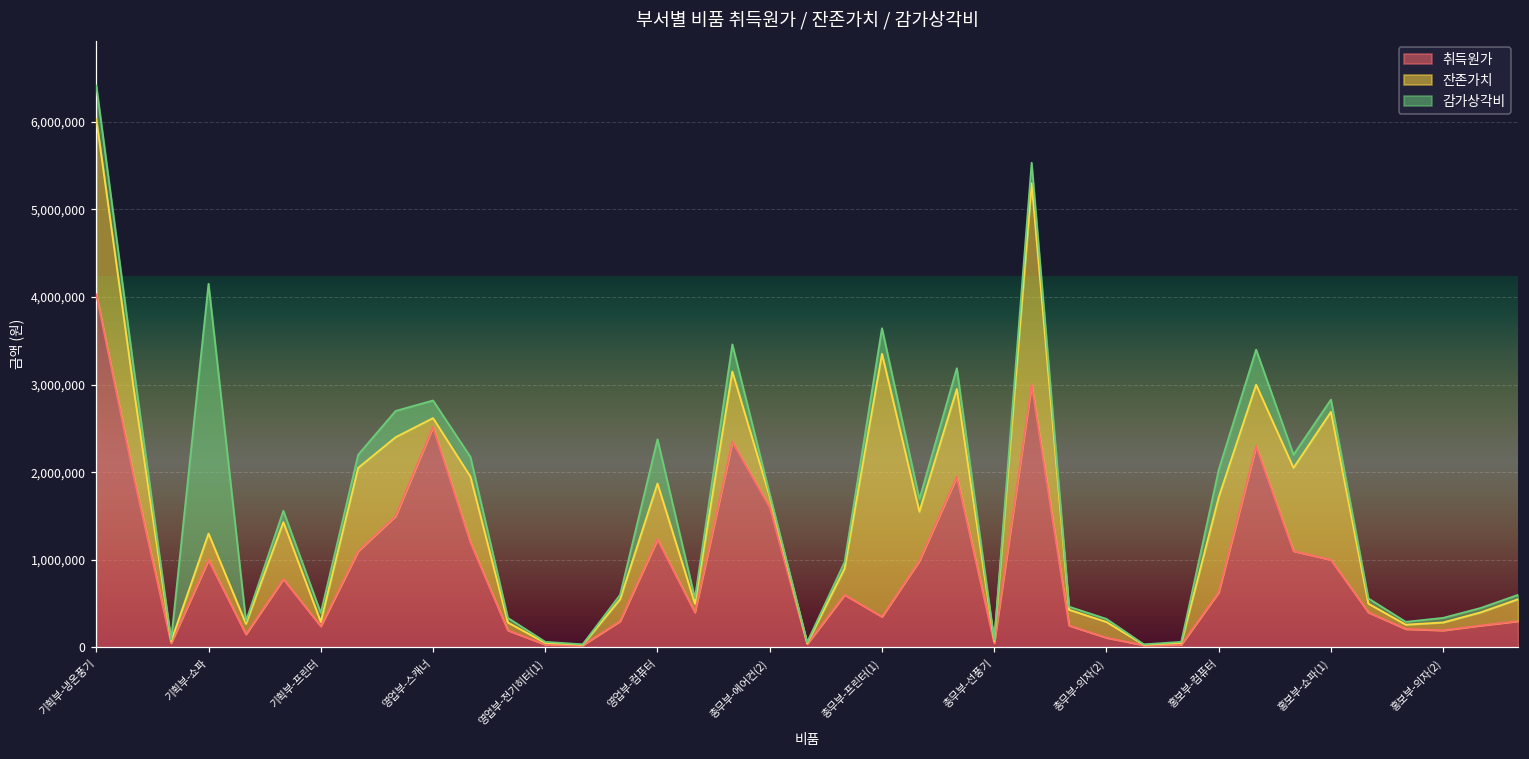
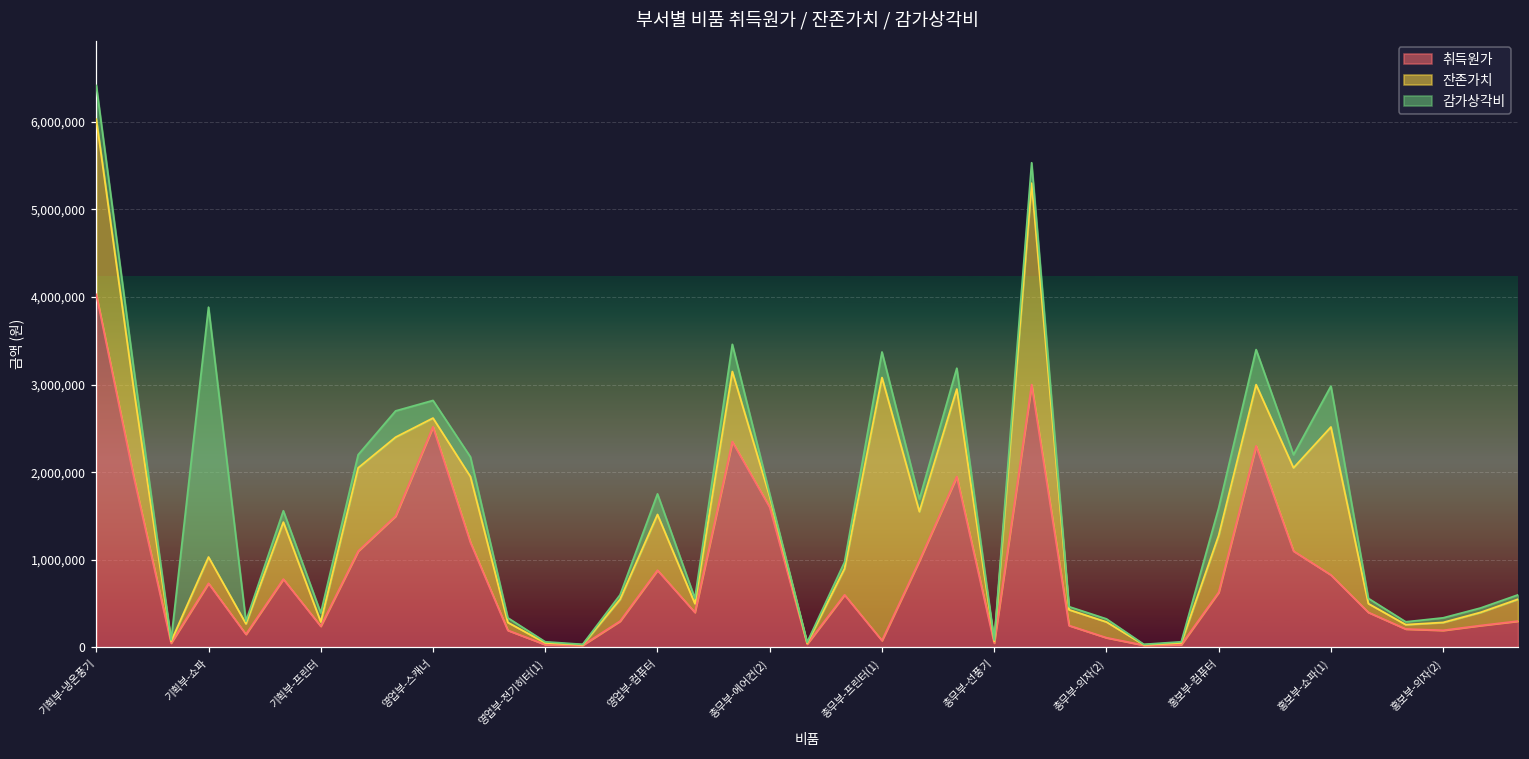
취득원가, 기획부-쇼파: 1,000,000 -> 700,000
취득원가, 영업부-컴퓨터: 1,200,000 -> 900,000
감가상각비, 영업부-컴퓨터: 500,000 -> 200,000
취득원가, 총무부-프린터(1): 400,000 -> 100,000
잔존가치, 홍보부-컴퓨터: 1,100,000 -> 700,000
취득원가, 홍보부-쇼파(1): 1,000,000 -> 800,000
감가상각비, 홍보부-쇼파(1): 100,000 -> 500,000
